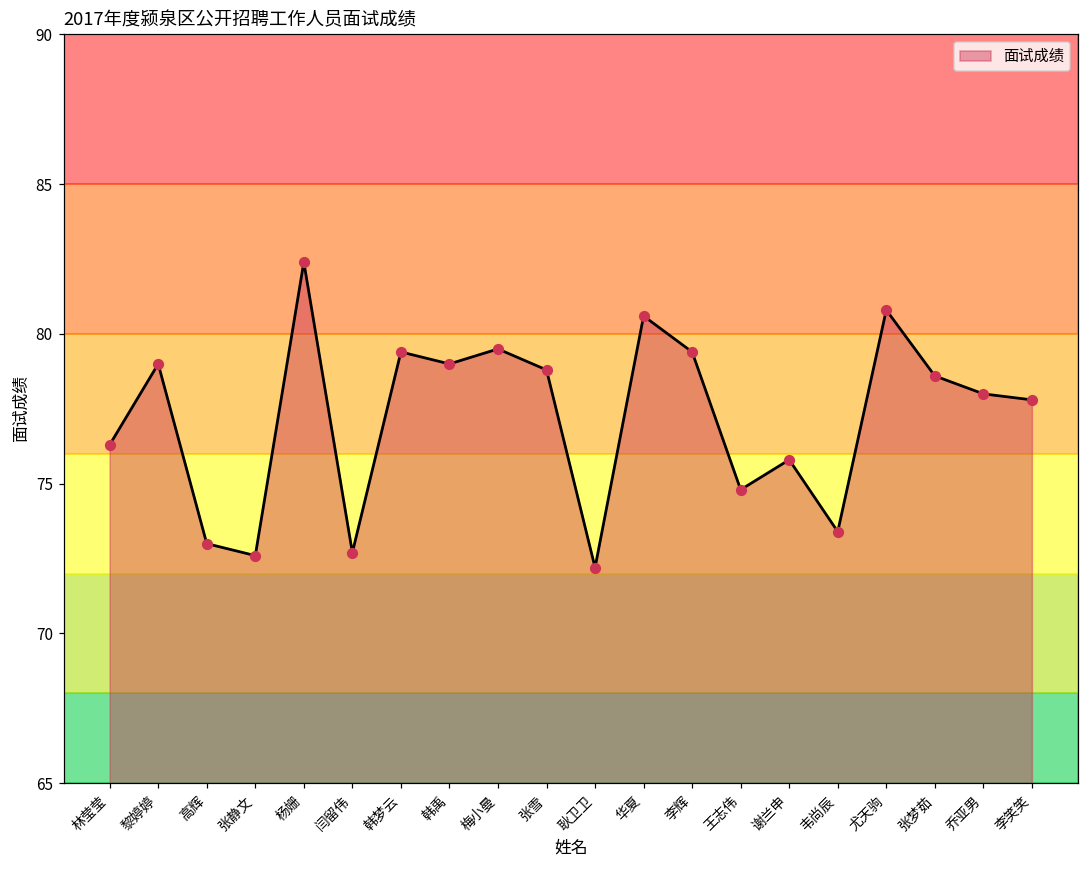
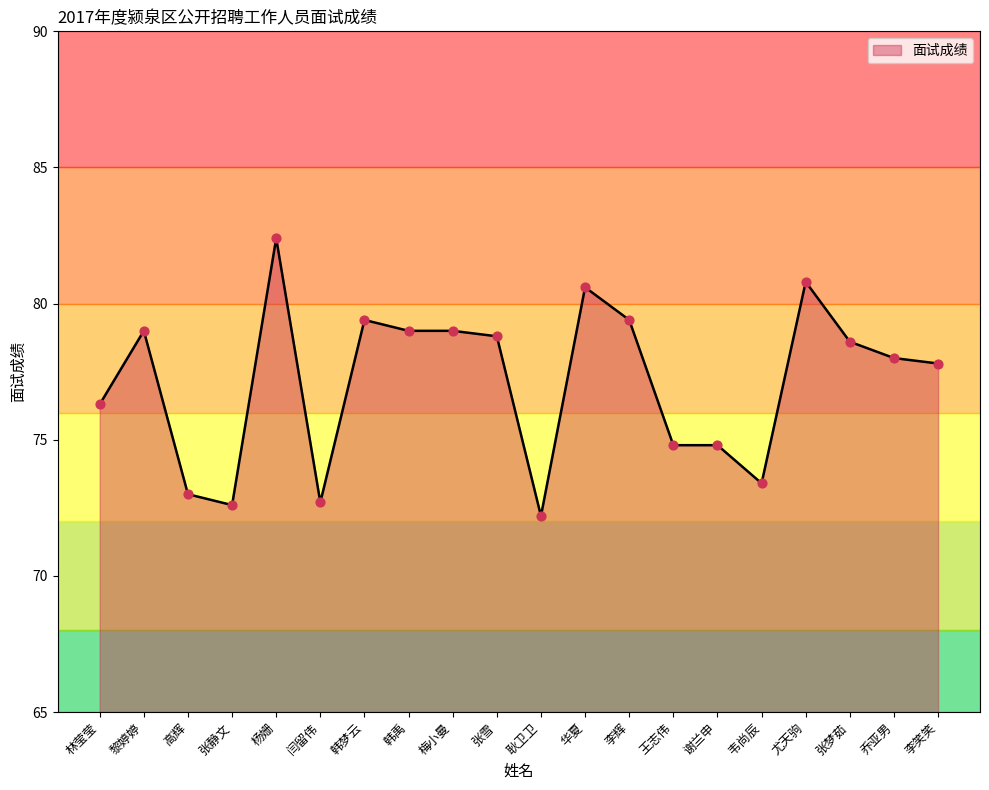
梅小曼: 79.5 -> 79.0
谢兰申: 75.8 -> 74.8
